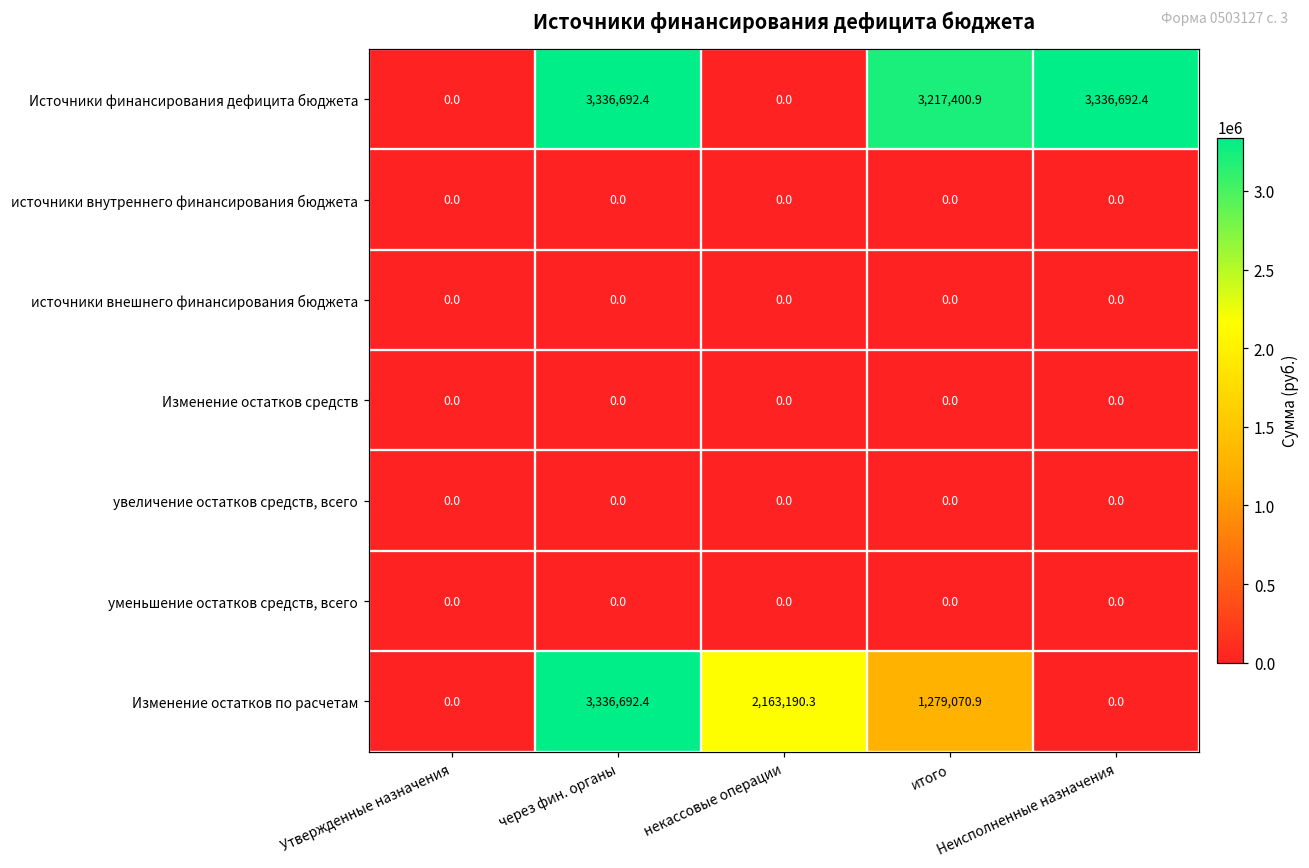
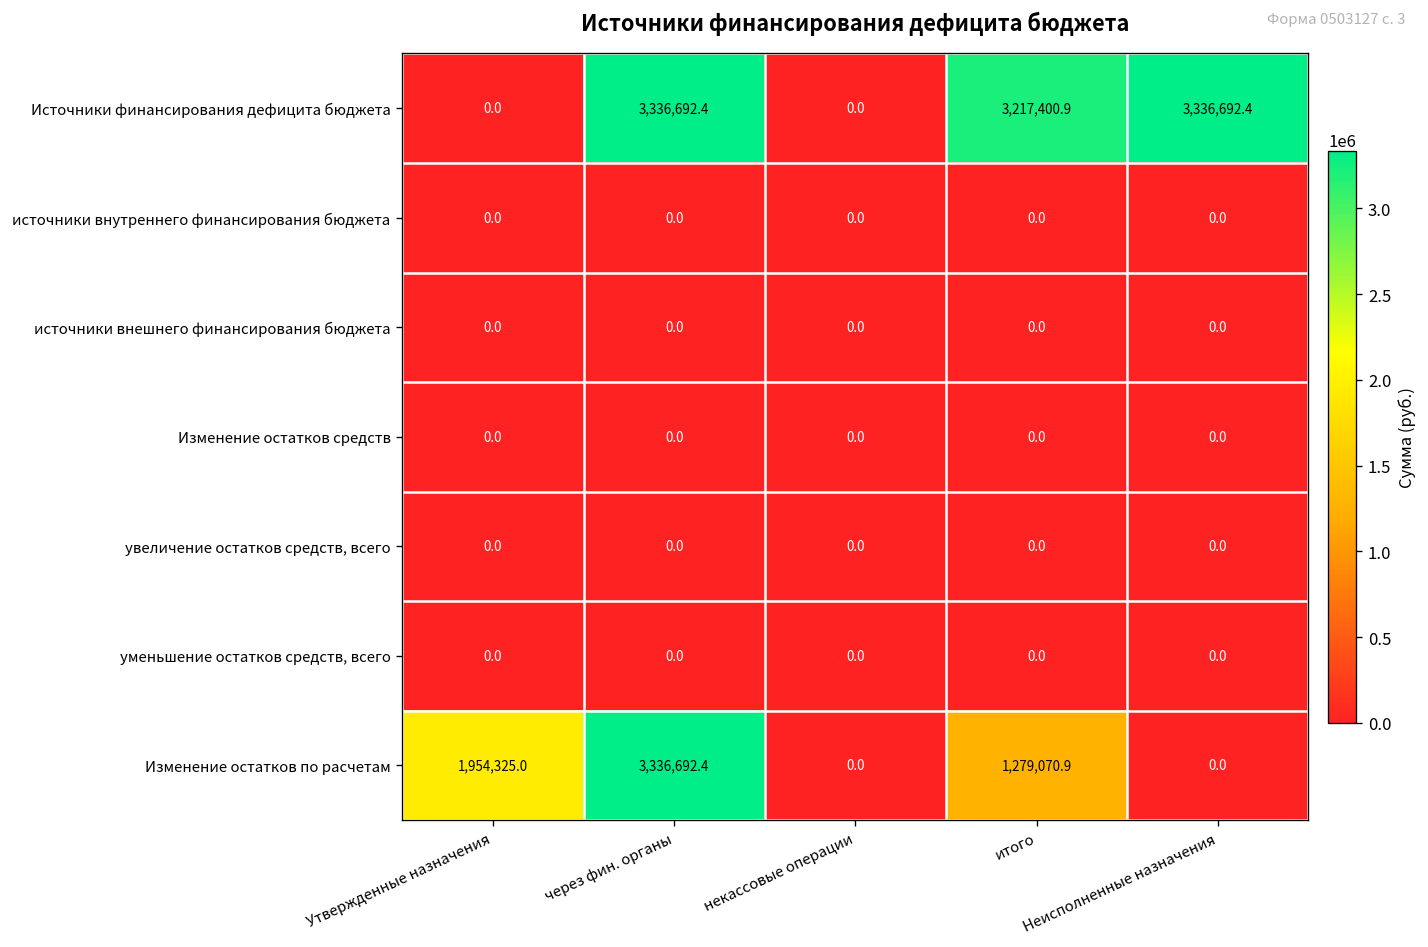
Изменение остатков по расчетам, Утвержденные назначения: 0.0 -> 1,954,325.0
Изменение остатков по расчетам, некассовые операции: 2,163,190.3 -> 0.0
